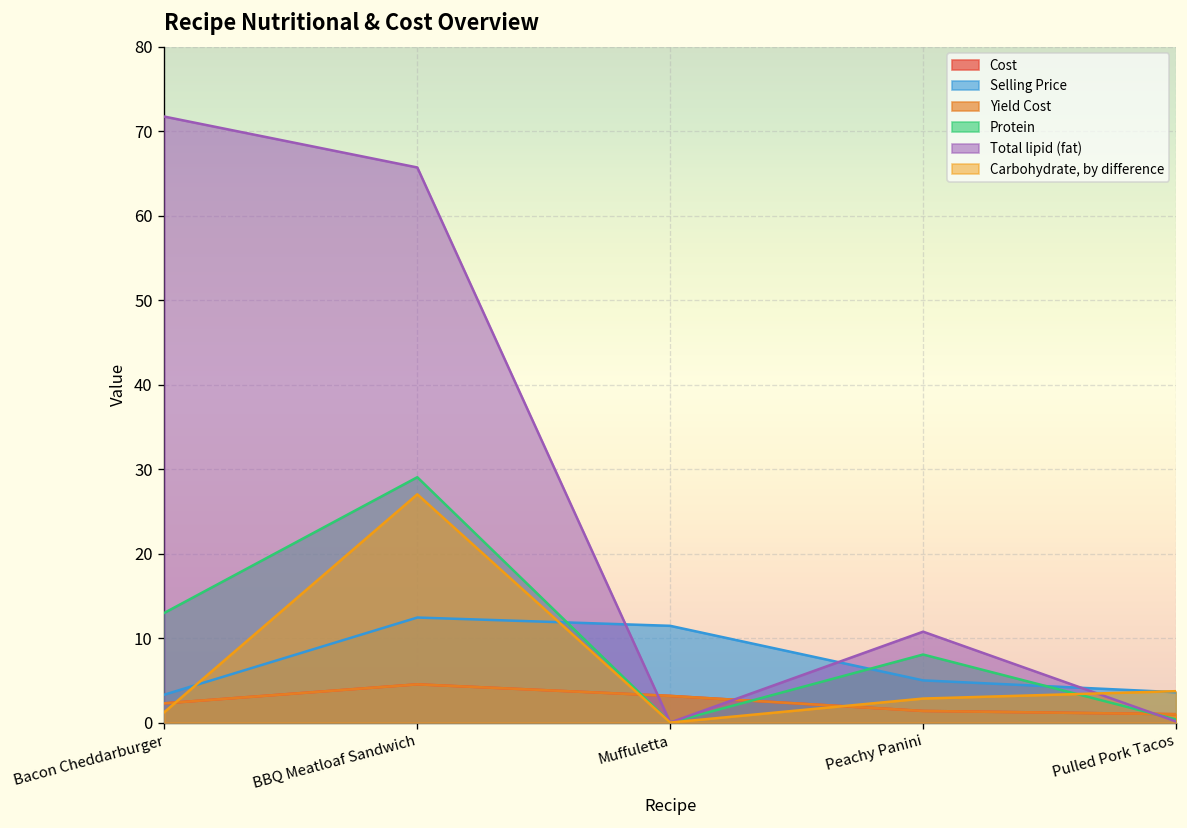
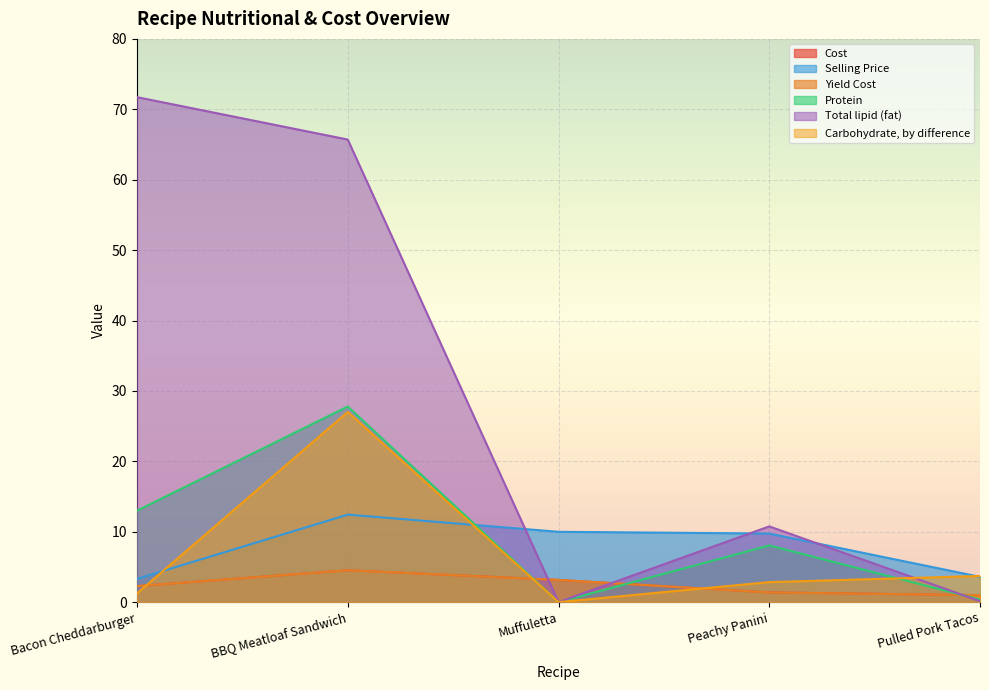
Protein, BBQ Meatloaf Sandwich: 29 -> 28
Selling Price, Muffuletta: 11 -> 10
Selling Price, Peachy Panini: 5 -> 10
